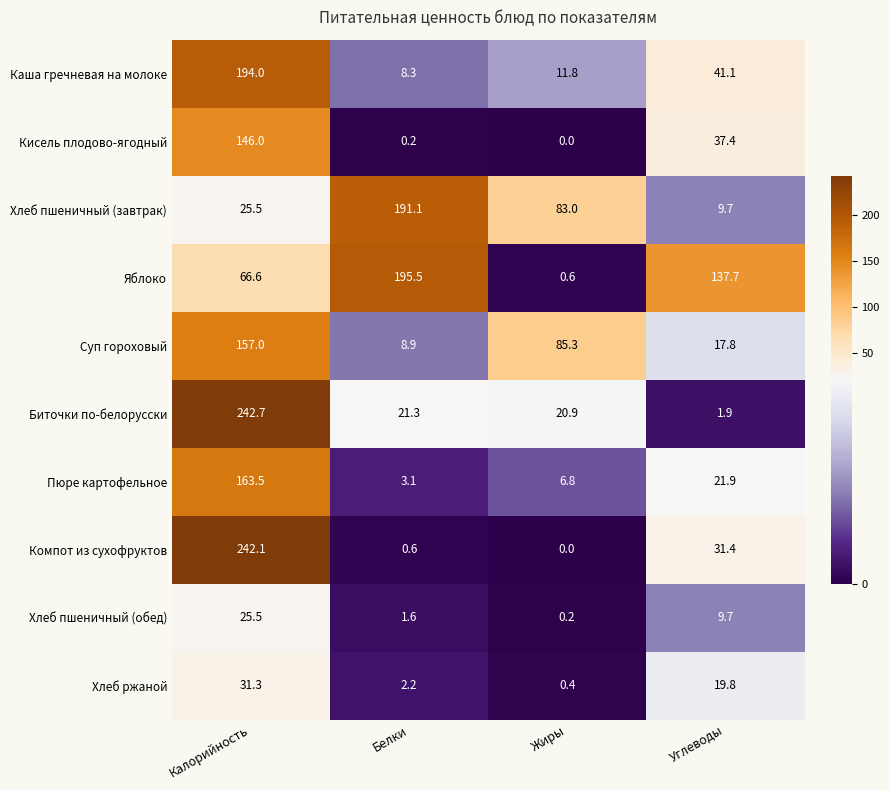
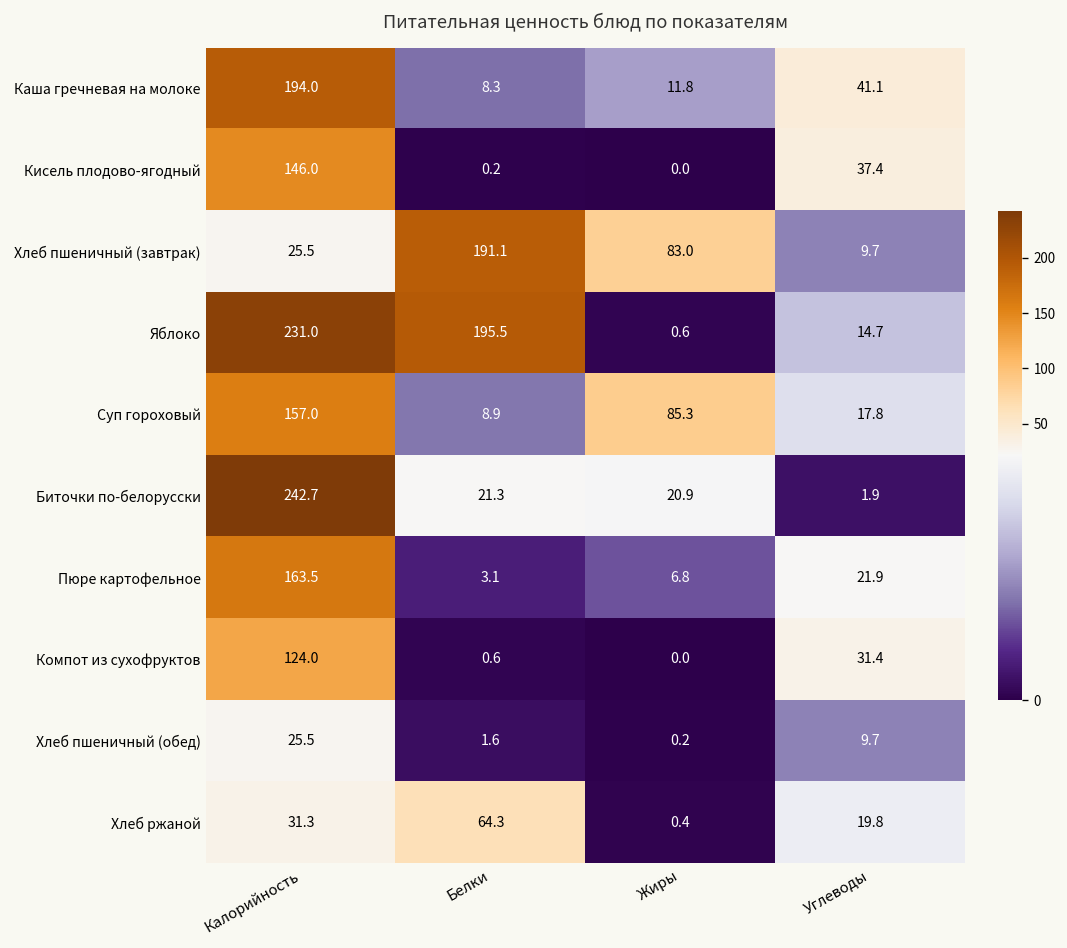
Яблоко, Калорийность: 66.6 -> 231.0
Яблоко, Углеводы: 137.7 -> 14.7
Компот из сухофруктов, Калорийность: 242.1 -> 124.0
Хлеб ржаной, Белки: 2.2 -> 64.3
